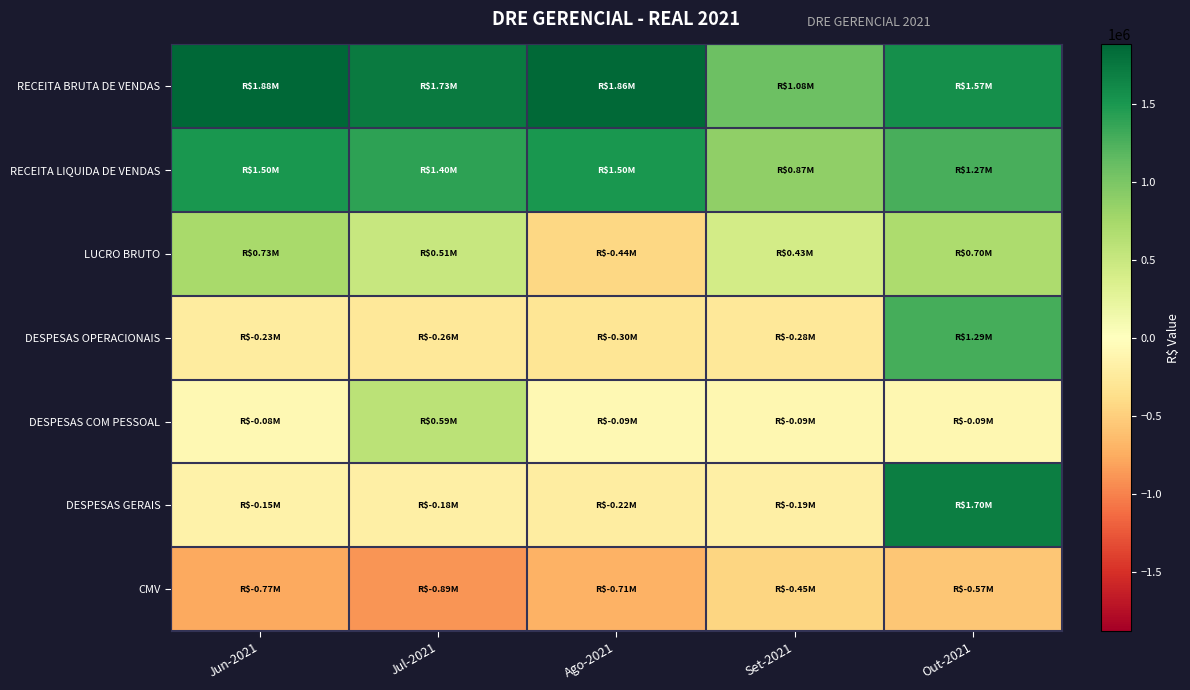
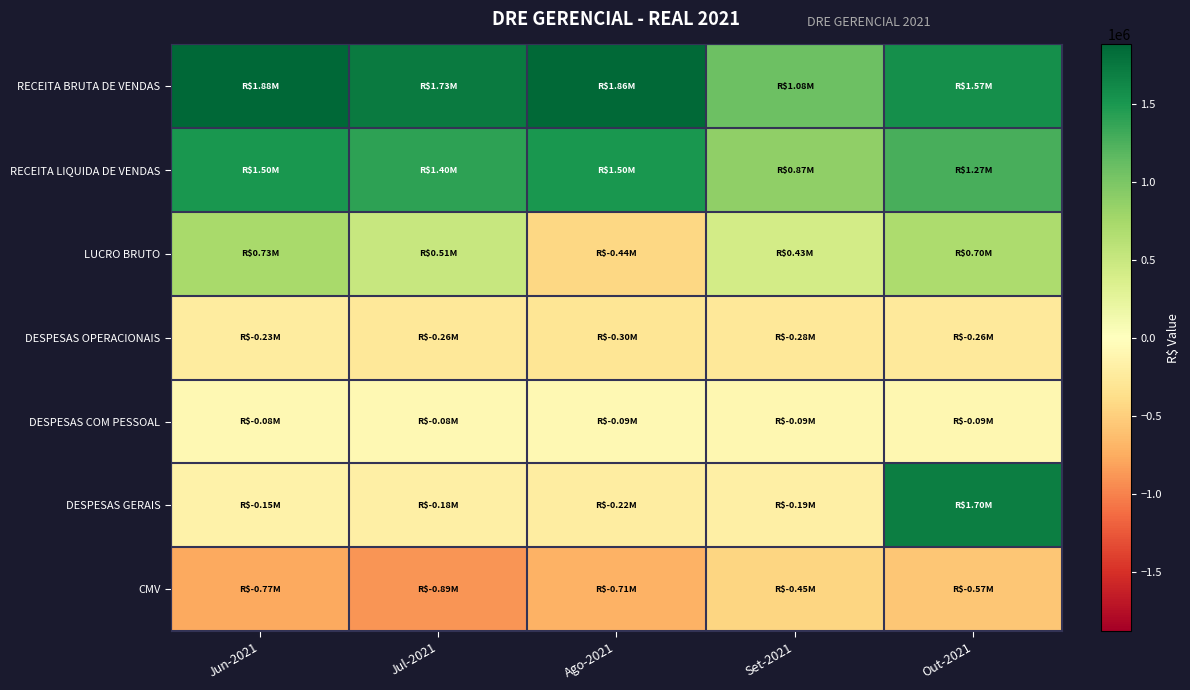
DESPESAS OPERACIONAIS, Out-2021: $1.29M -> $-0.26M
DESPESAS COM PESSOAL, Jul-2021: $0.59M -> $-0.08M
